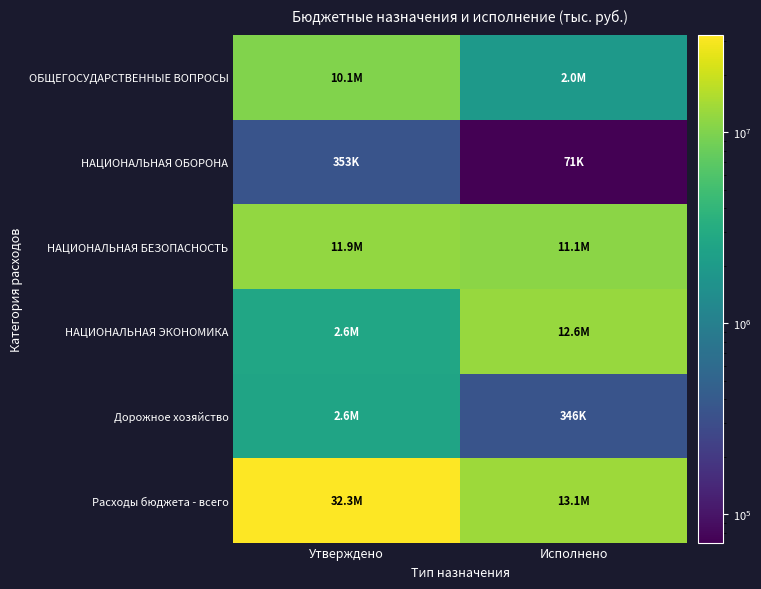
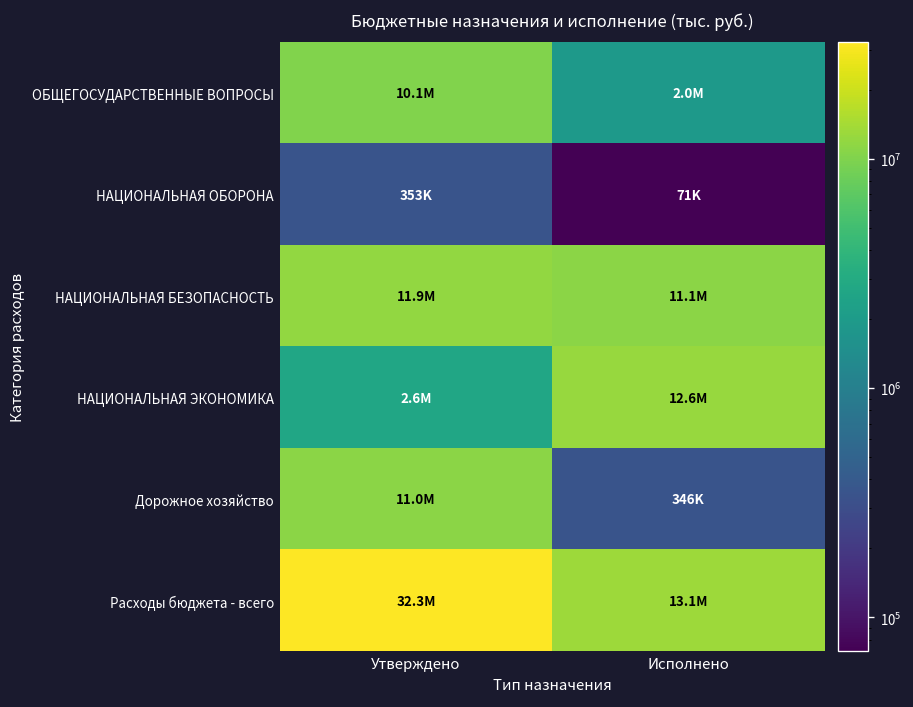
Дорожное хозяйство, Утверждено: 2.6M -> 11.0M
